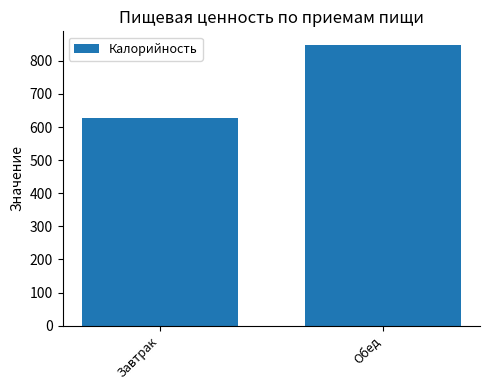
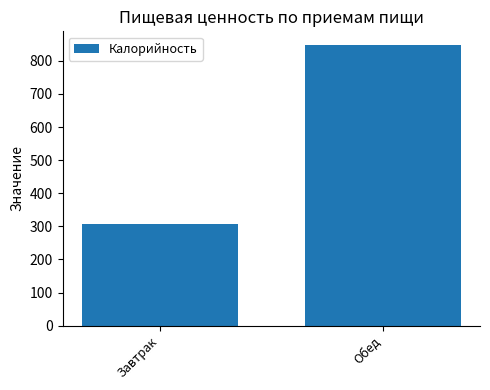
Завтрак: 630 -> 310
